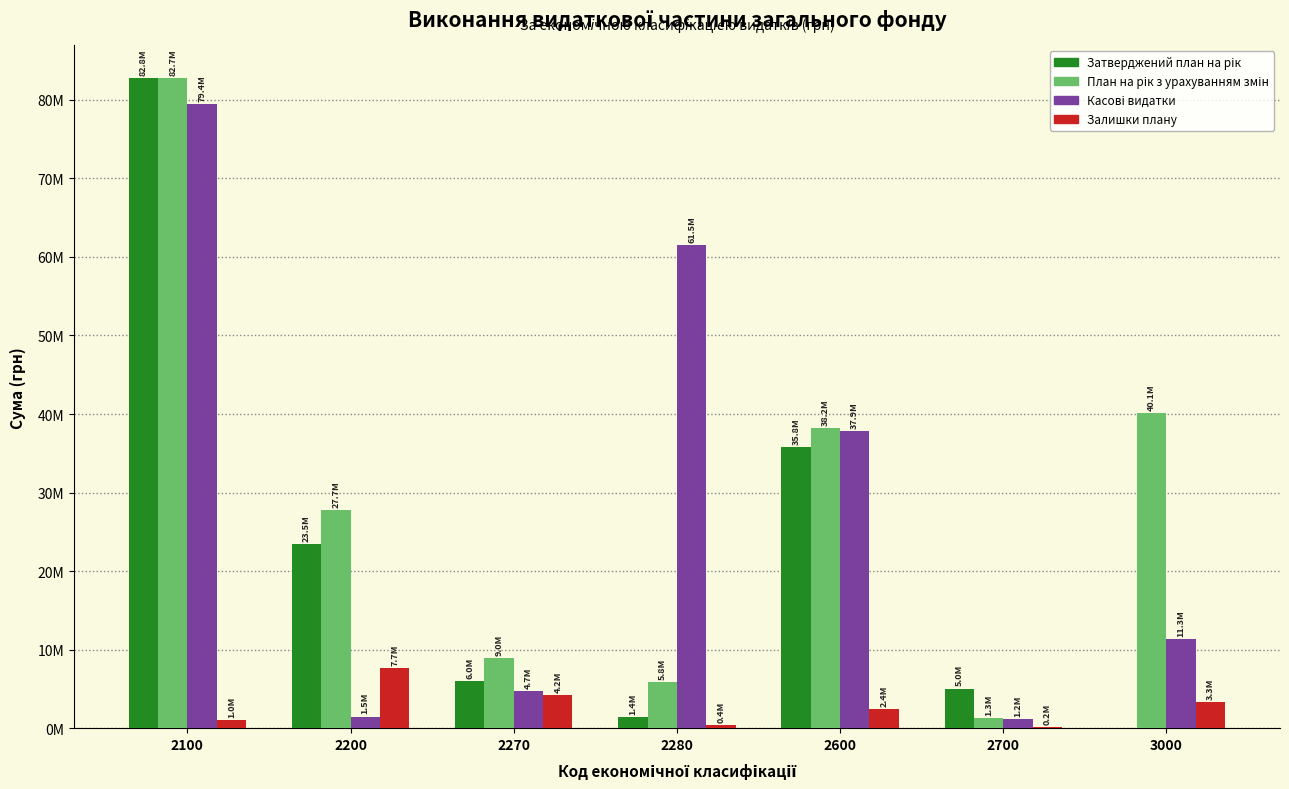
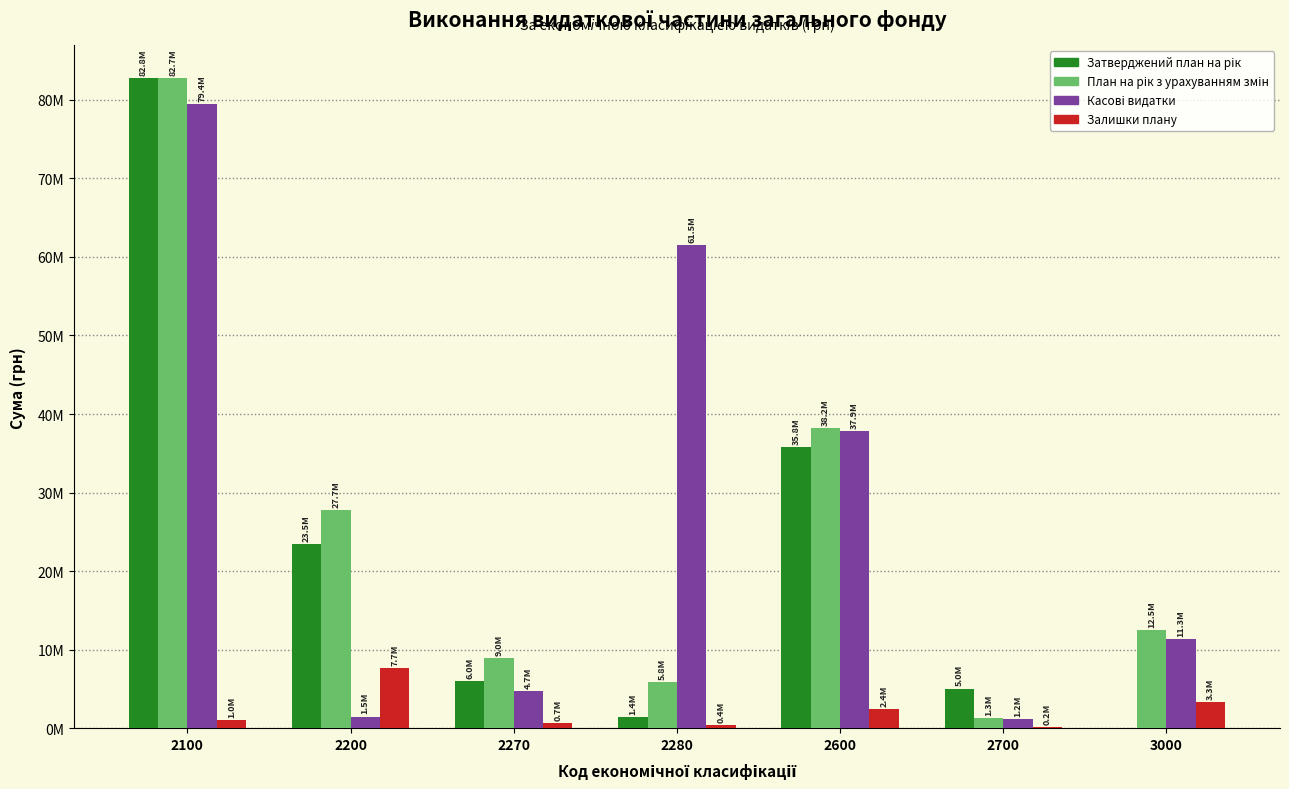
Залишки плану, 2270: 4.2M -> 0.7M
План на рік з урахуванням змін, 3000: 40.1M -> 12.5M
